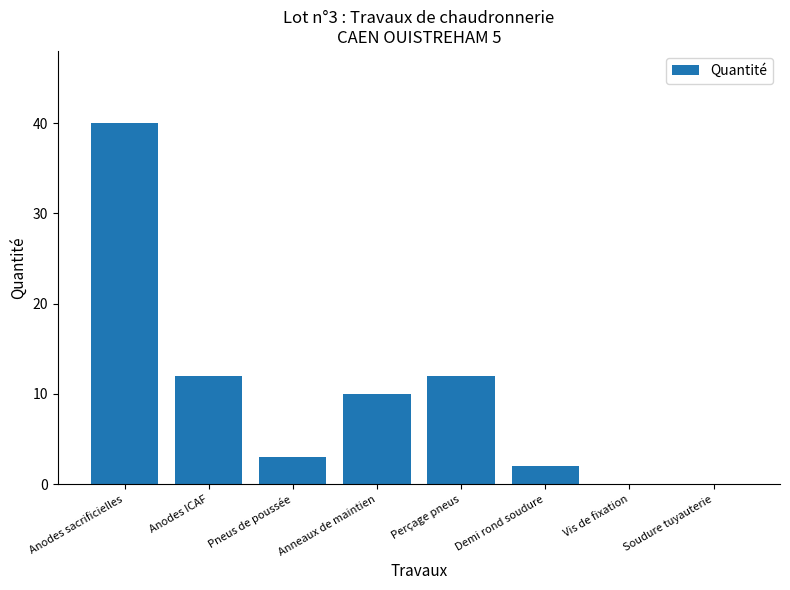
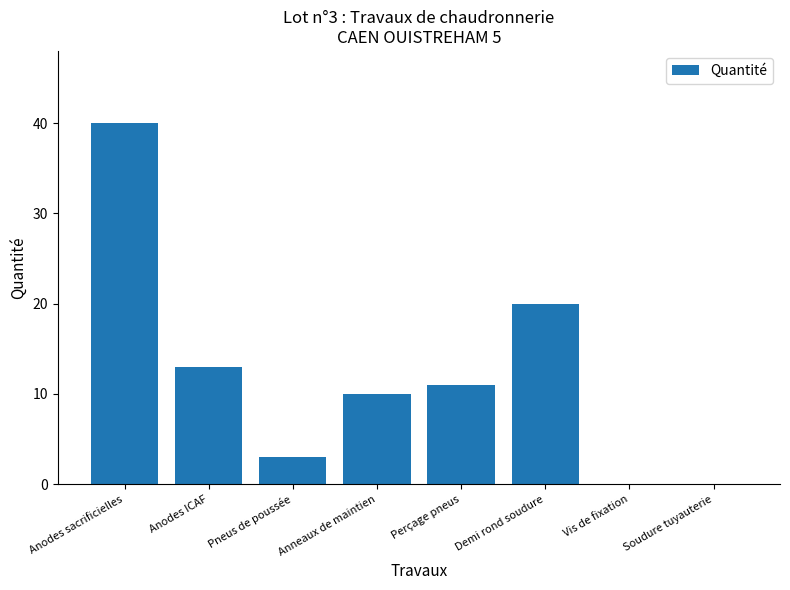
Anodes ICAF: 12 -> 13
Perçage pneus: 12 -> 11
Demi rond soudure: 2 -> 20
